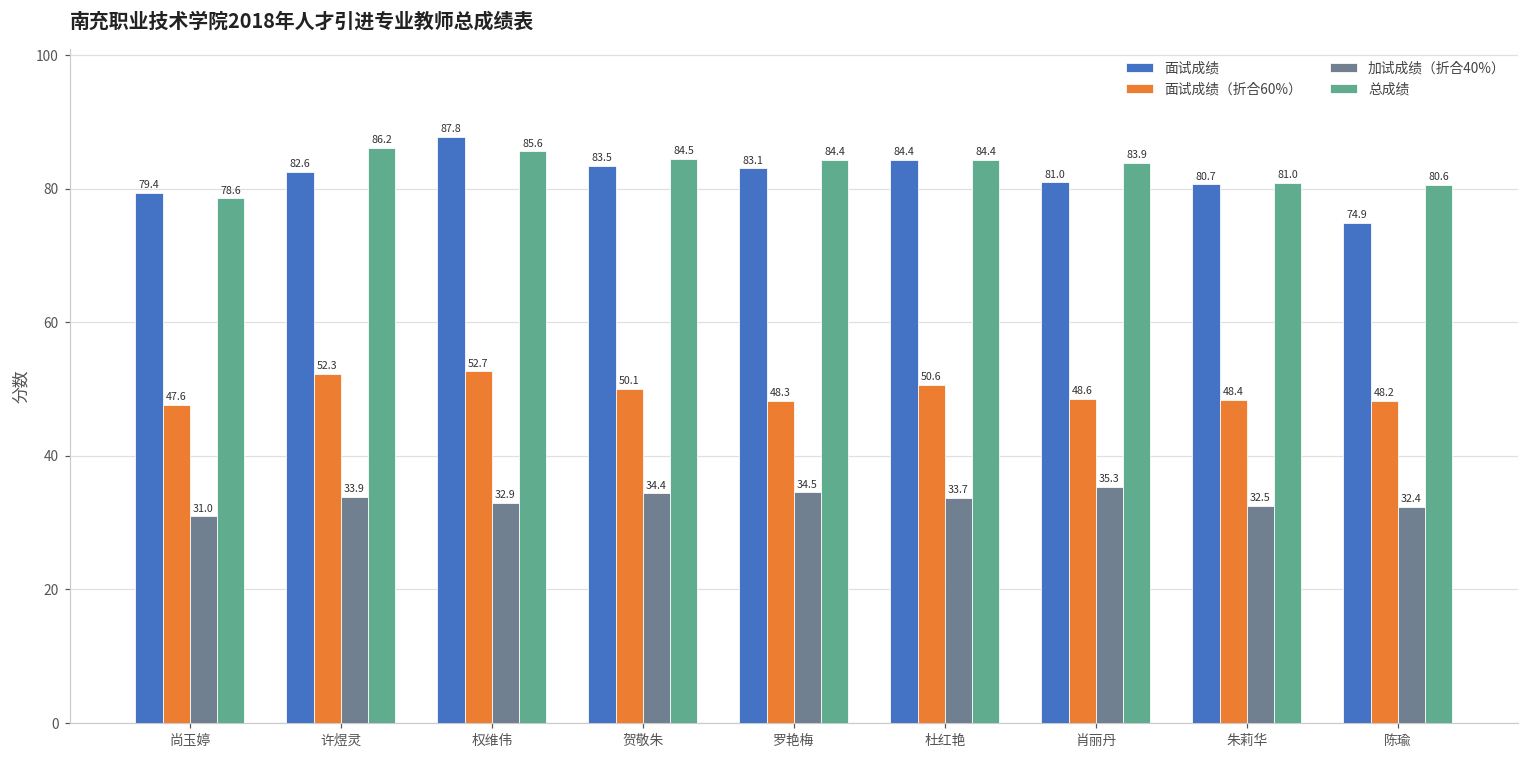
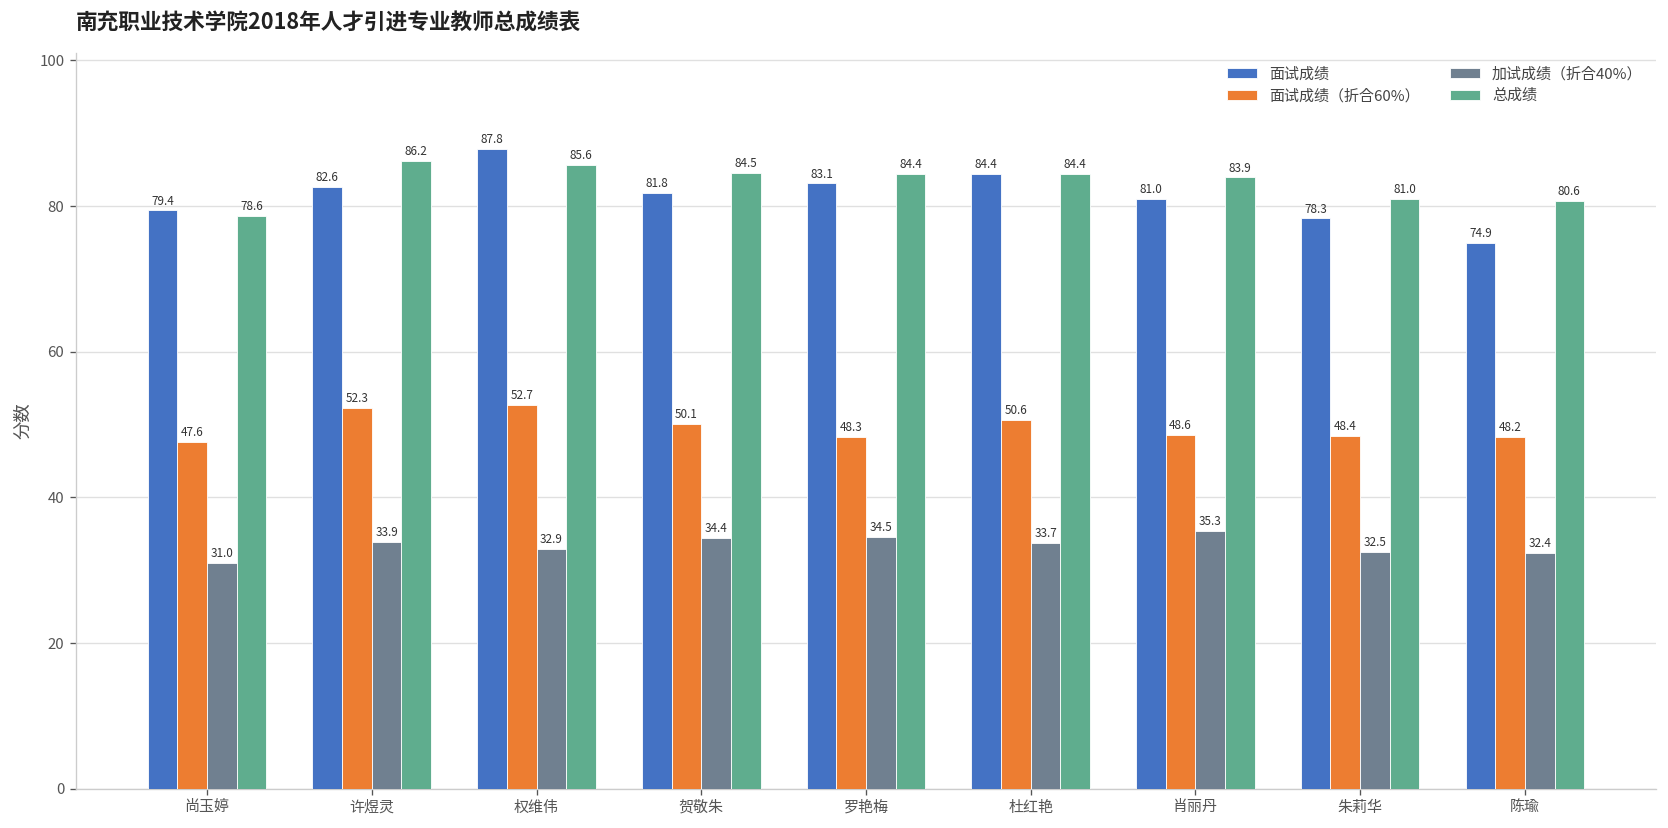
面试成绩, 贺敬朱: 83.5 -> 81.8
面试成绩, 朱莉华: 80.7 -> 78.3
